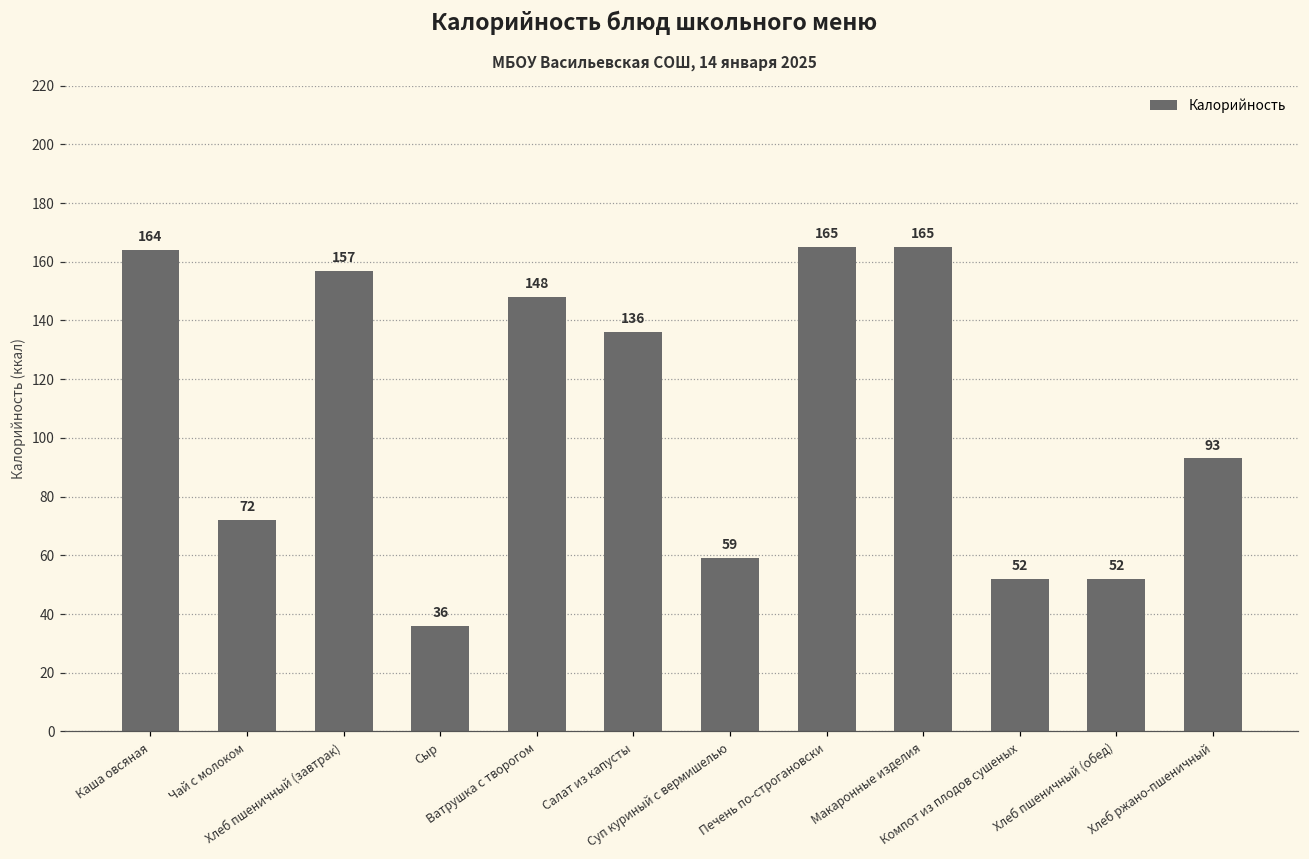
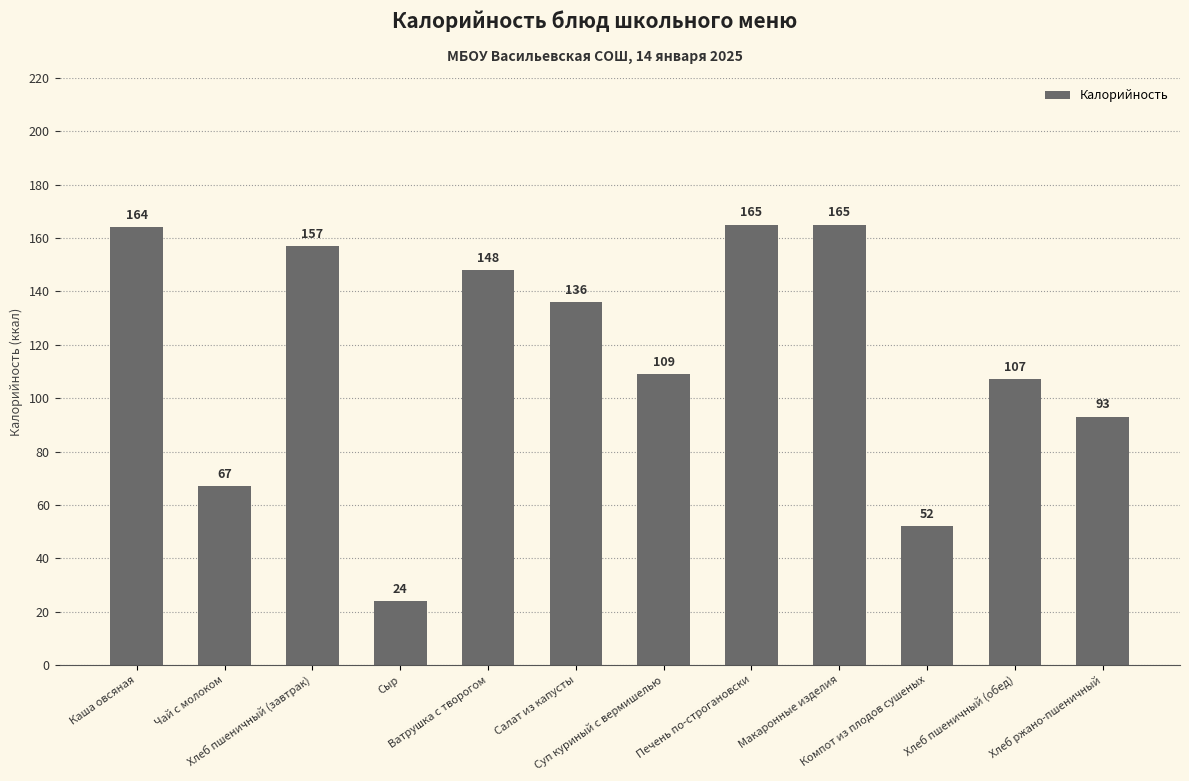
Чай с молоком: 72 -> 67
Сыр: 36 -> 24
Суп куриный с вермишелью: 59 -> 109
Хлеб пшеничный (обед): 52 -> 107
